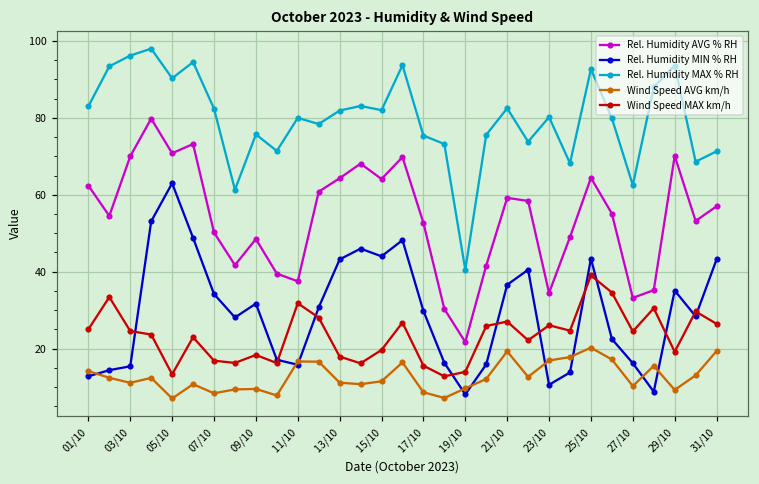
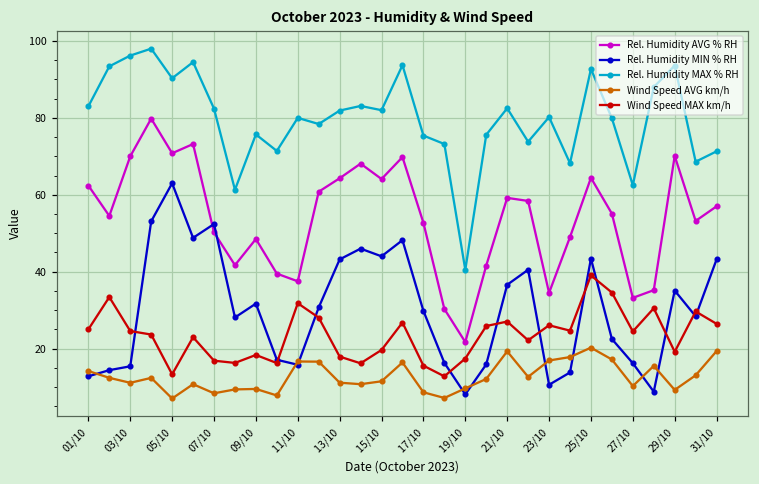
Rel. Humidity MIN % RH, 07/10: 34 -> 52
Wind Speed MAX km/h, 19/10: 14 -> 17
